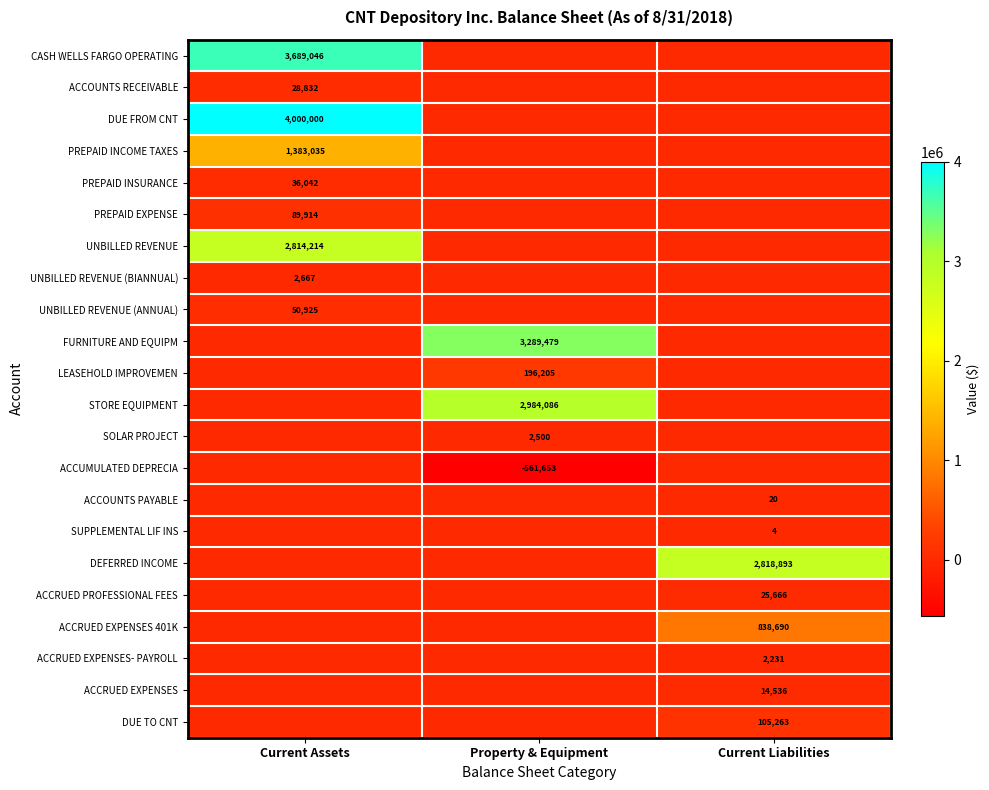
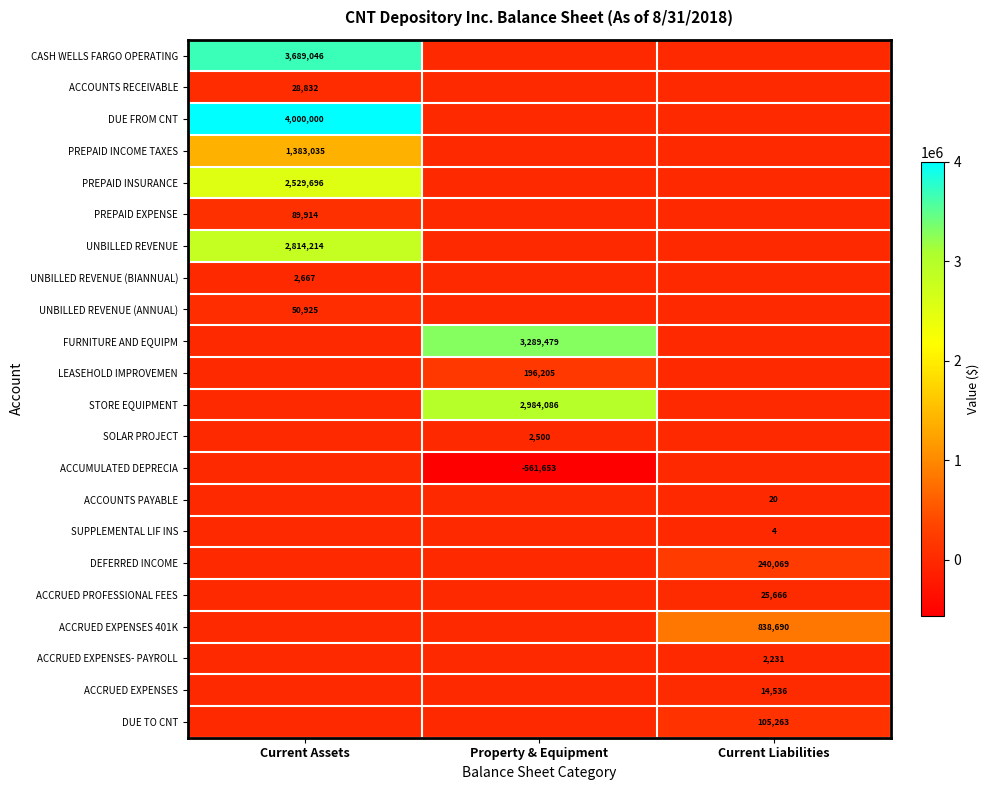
PREPAID INSURANCE, Current Assets: 36,042 -> 2,529,696
DEFERRED INCOME, Current Liabilities: 2,818,893 -> 240,069
